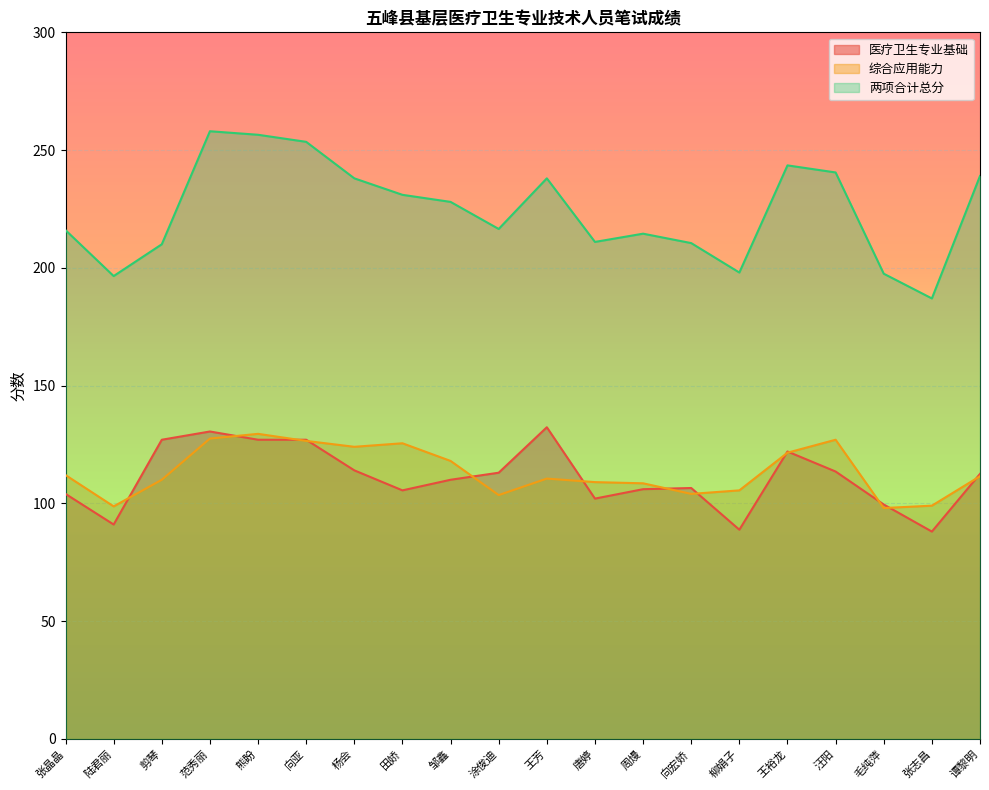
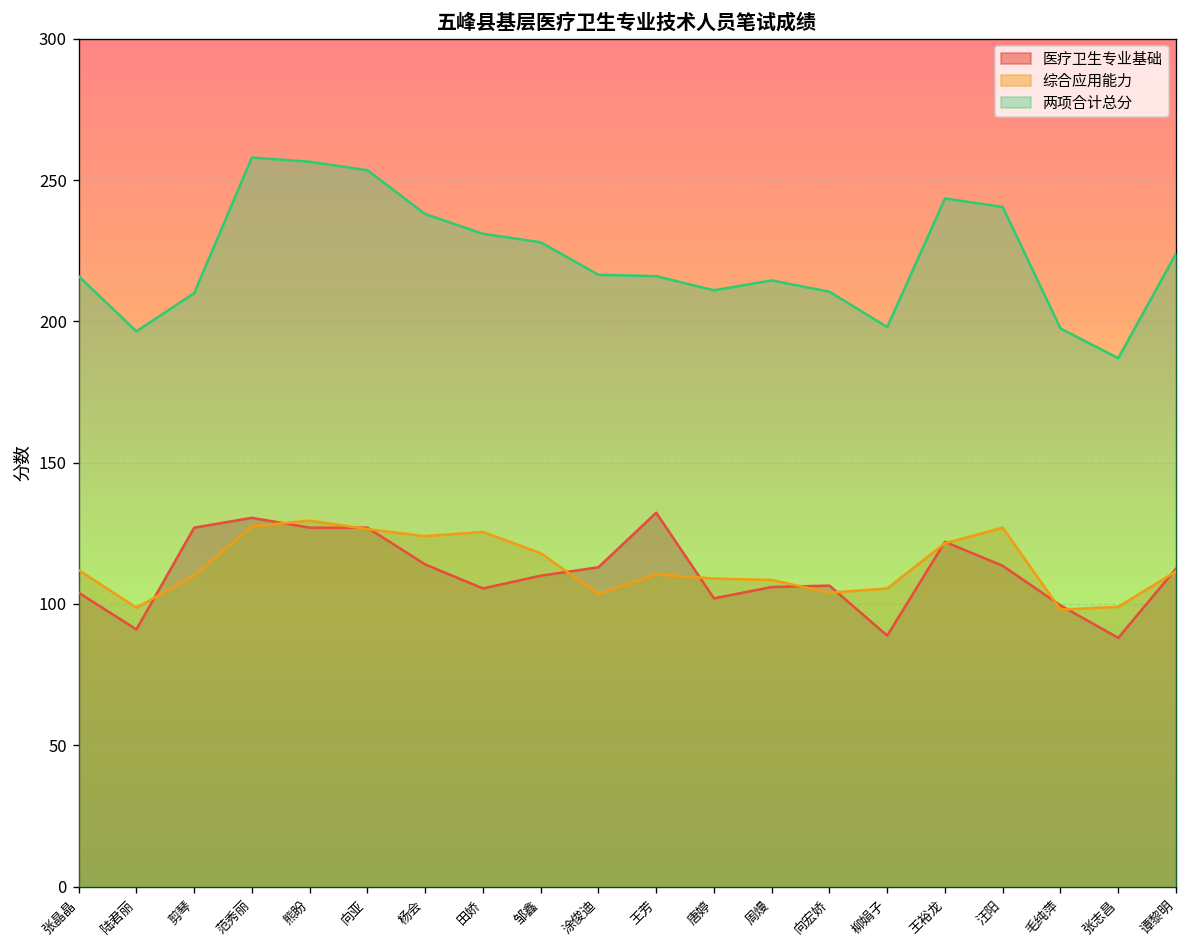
两项合计总分, 王芳: 238 -> 216
两项合计总分, 谭黎明: 239 -> 224
